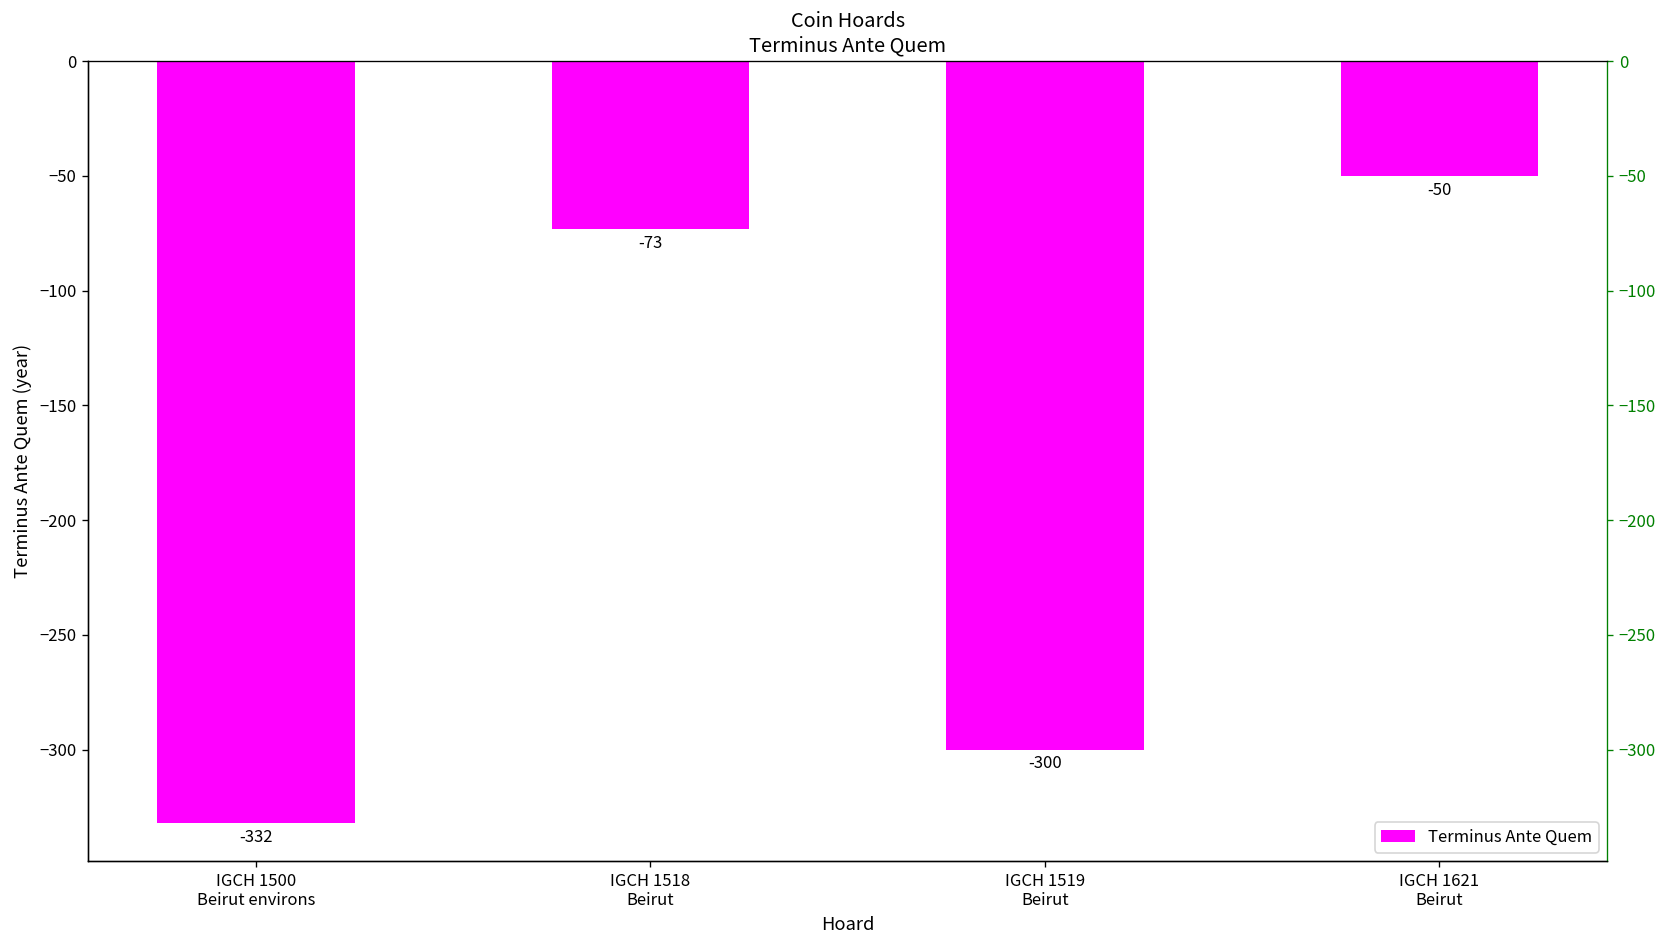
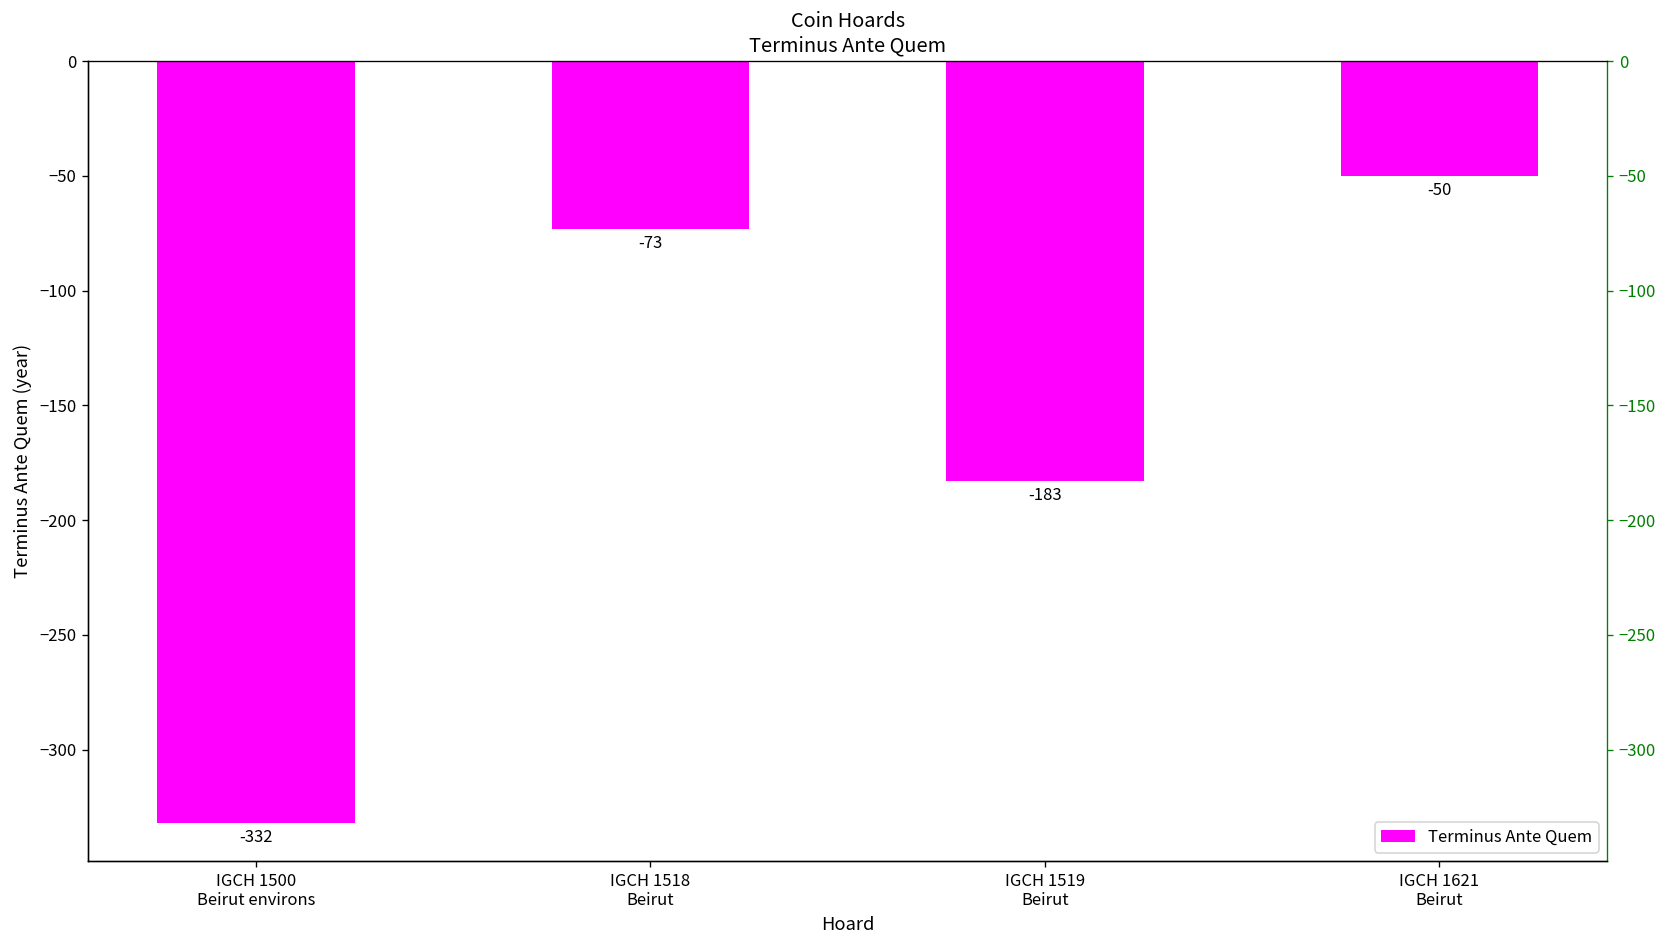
IGCH 1519 Beirut: -300 -> -183
